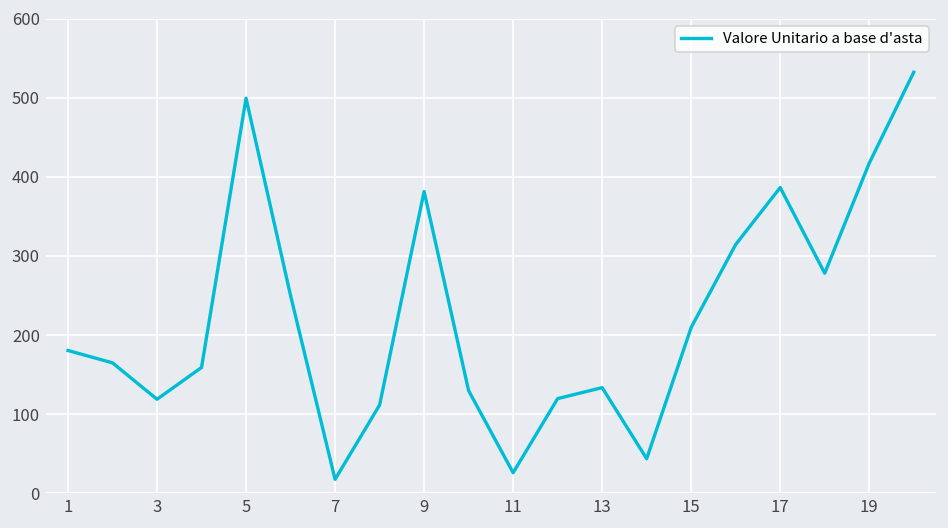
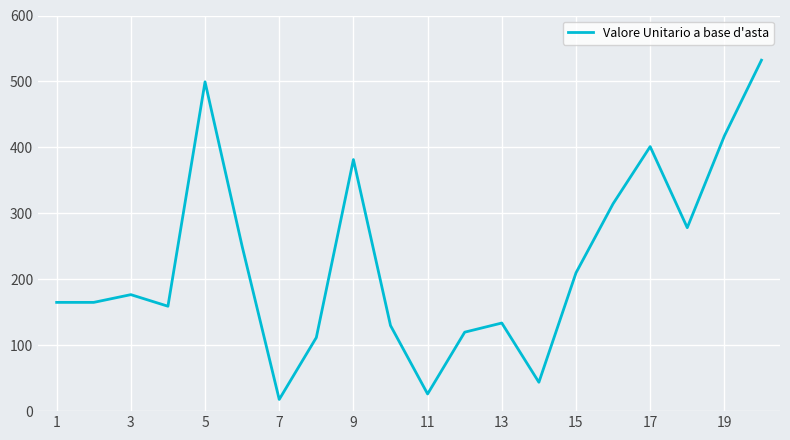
1: 180 -> 160
3: 120 -> 180
17: 390 -> 400
